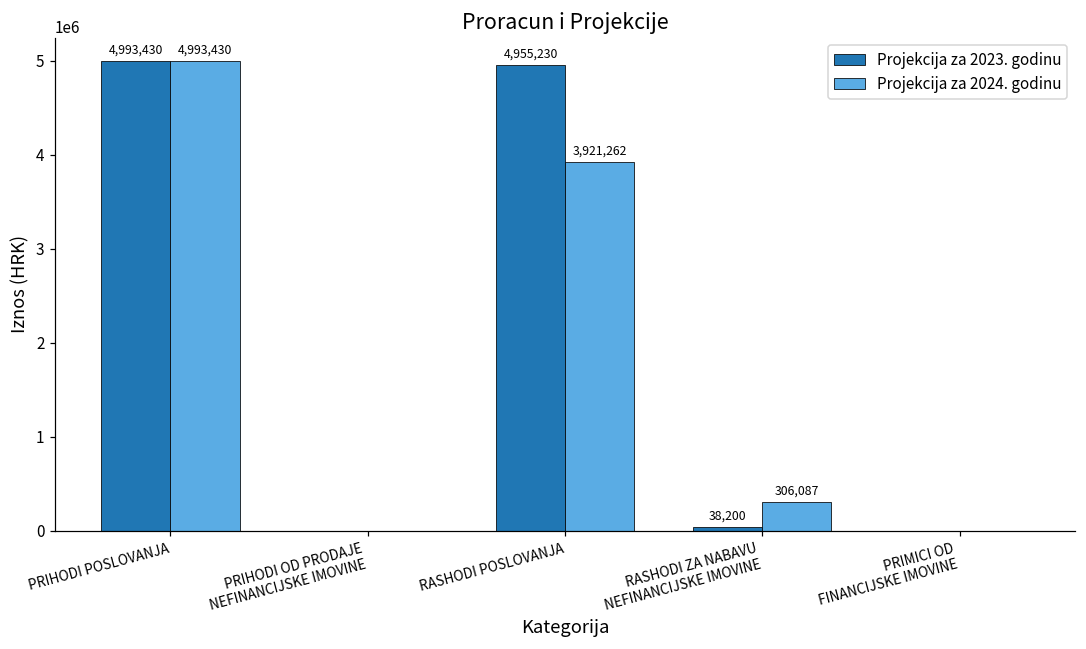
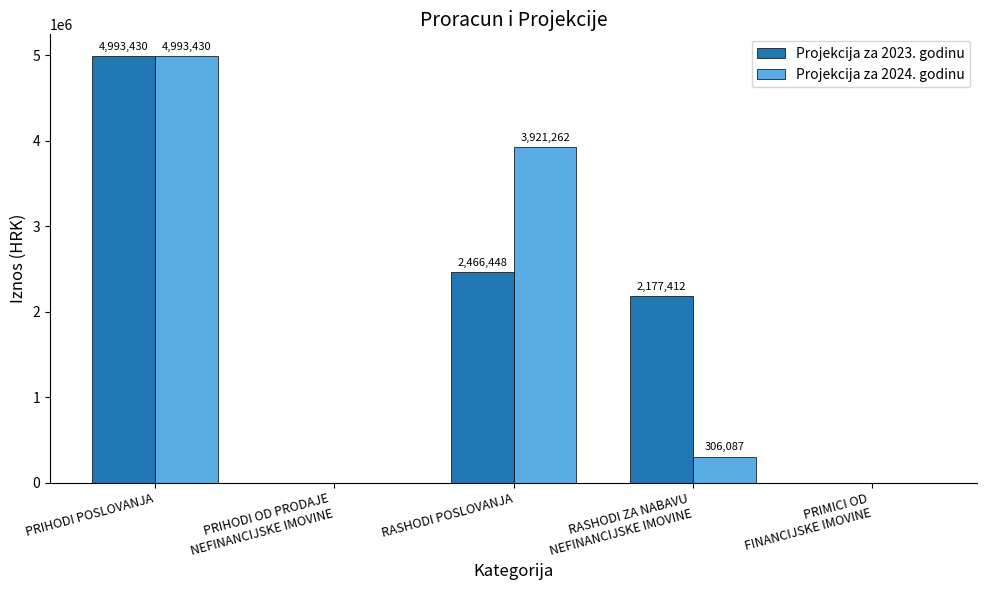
Projekcija za 2023. godinu, RASHODI POSLOVANJA: 4,955,230 -> 2,466,448
Projekcija za 2023. godinu, RASHODI ZA NABAVU NEFINANCIJSKE IMOVINE: 38,200 -> 2,177,412
